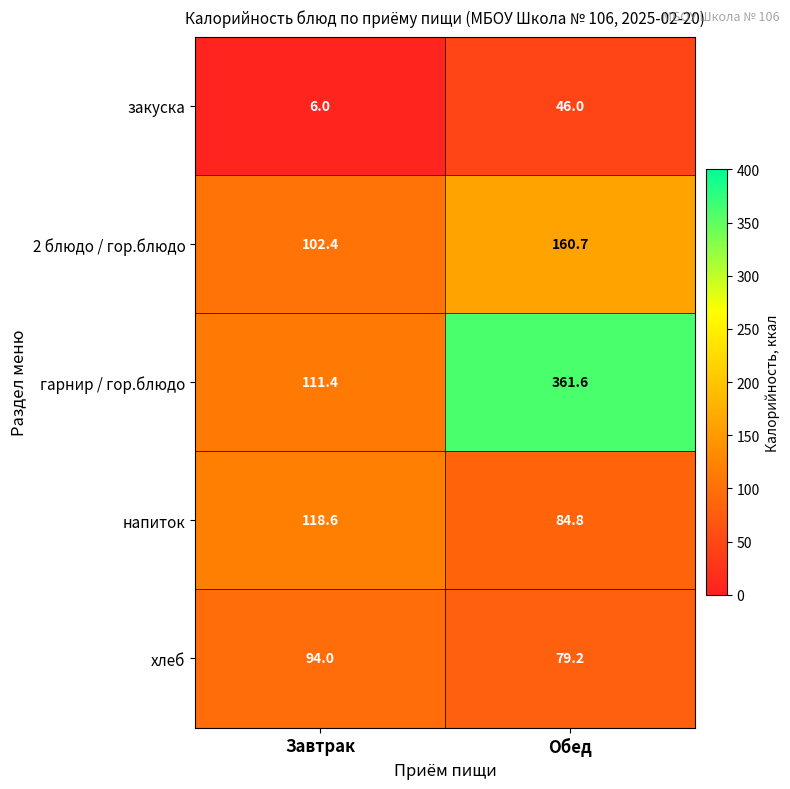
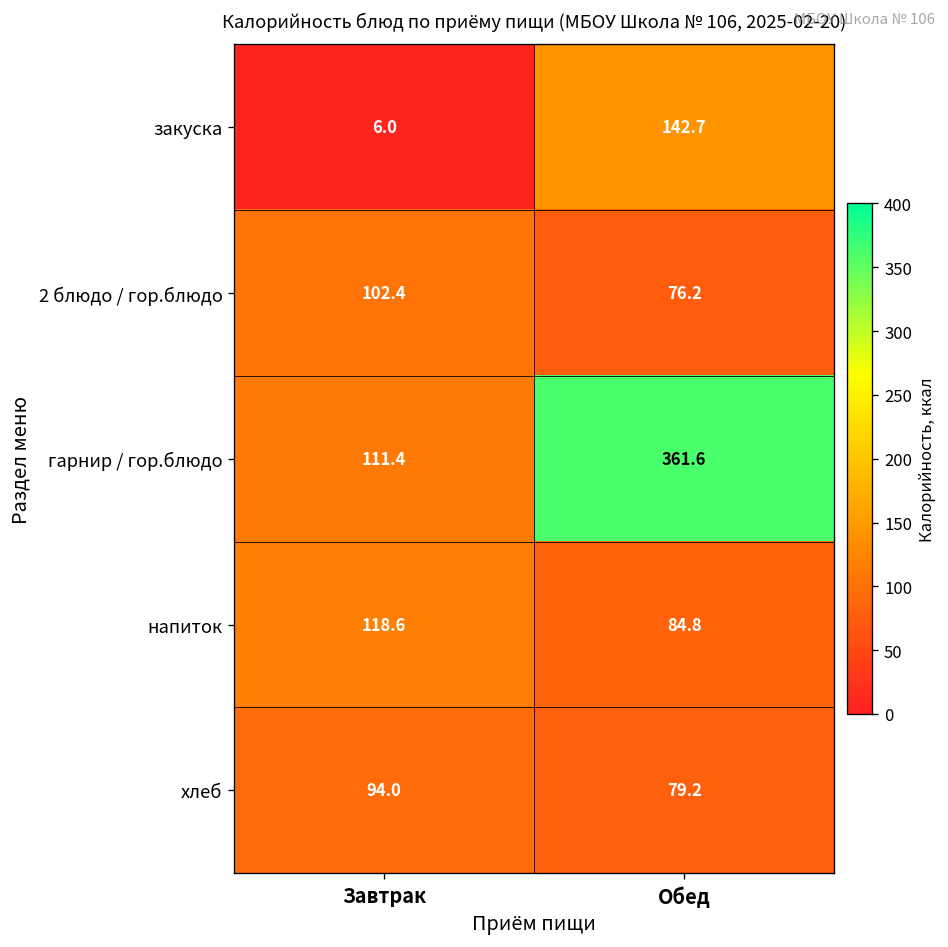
закуска, Обед: 46.0 -> 142.7
2 блюдо / гор.блюдо, Обед: 160.7 -> 76.2
